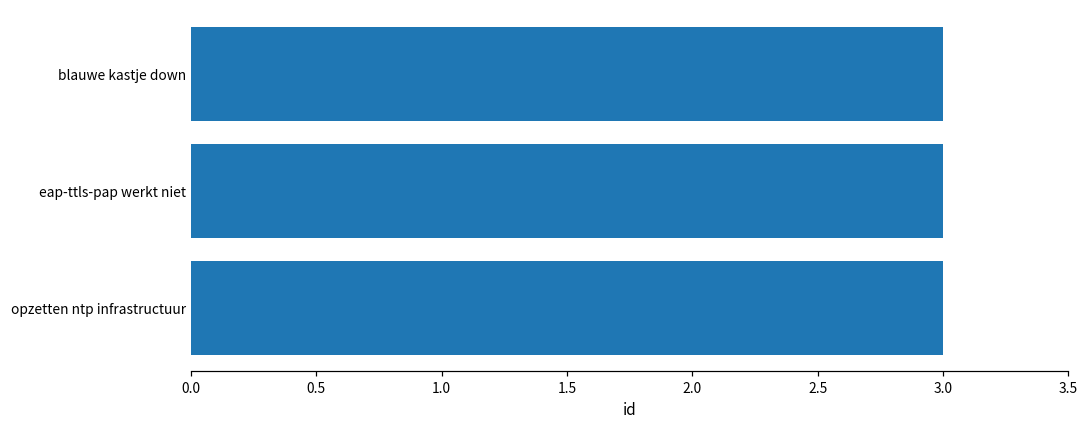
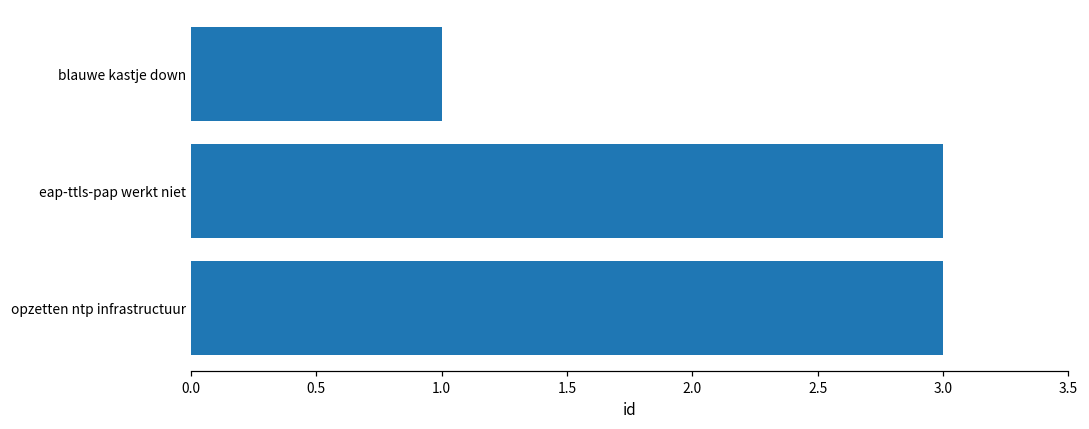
blauwe kastje down: 3 -> 1
